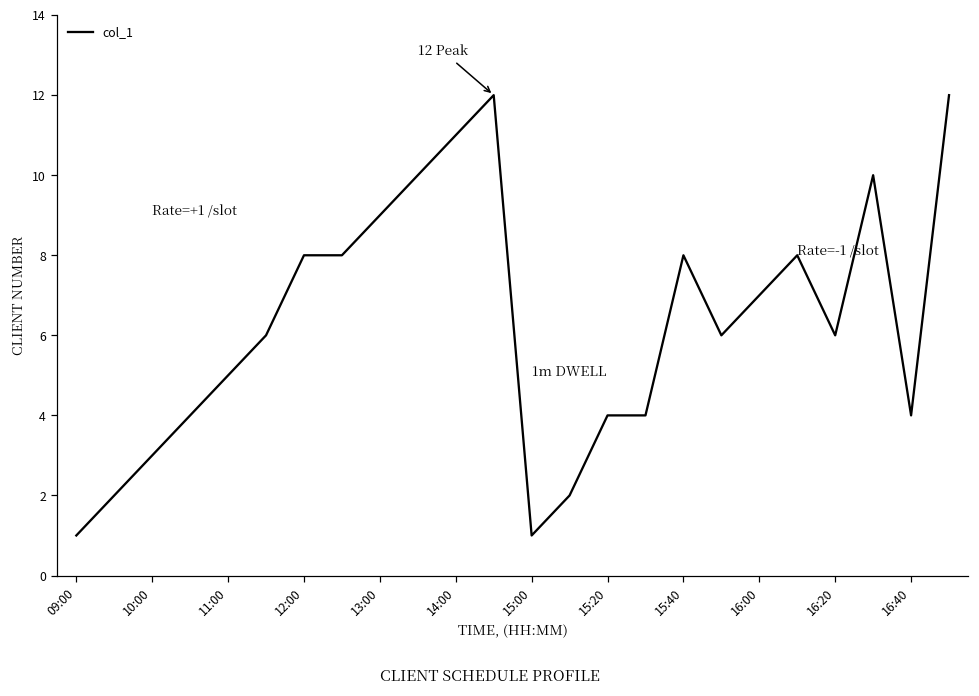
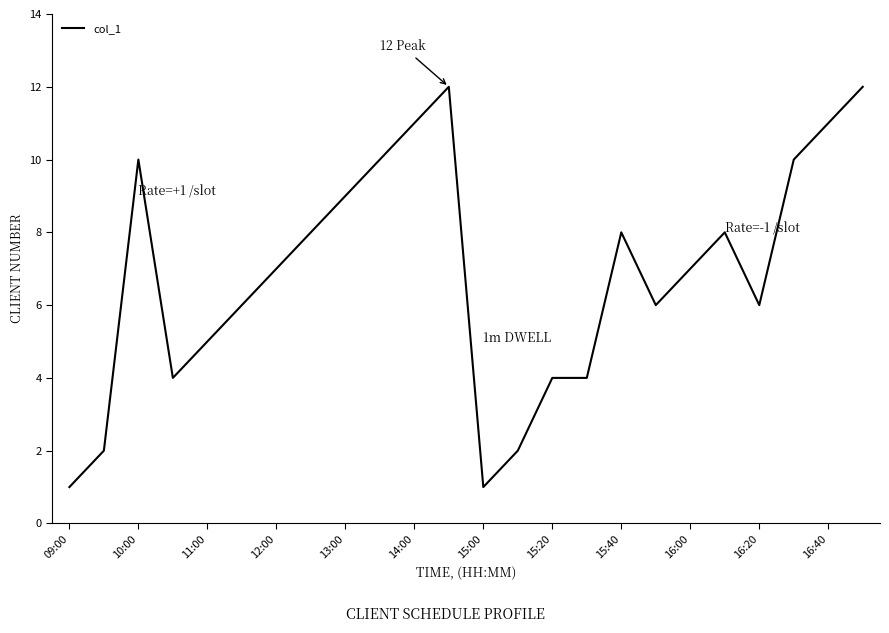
10:00: 3 -> 10
12:00: 8 -> 7
16:40: 4 -> 11
